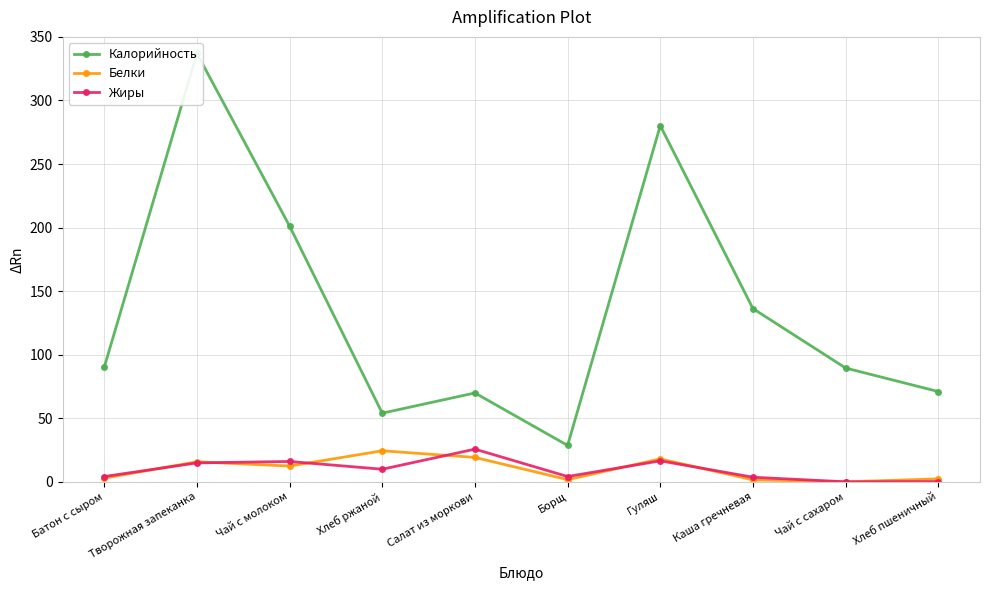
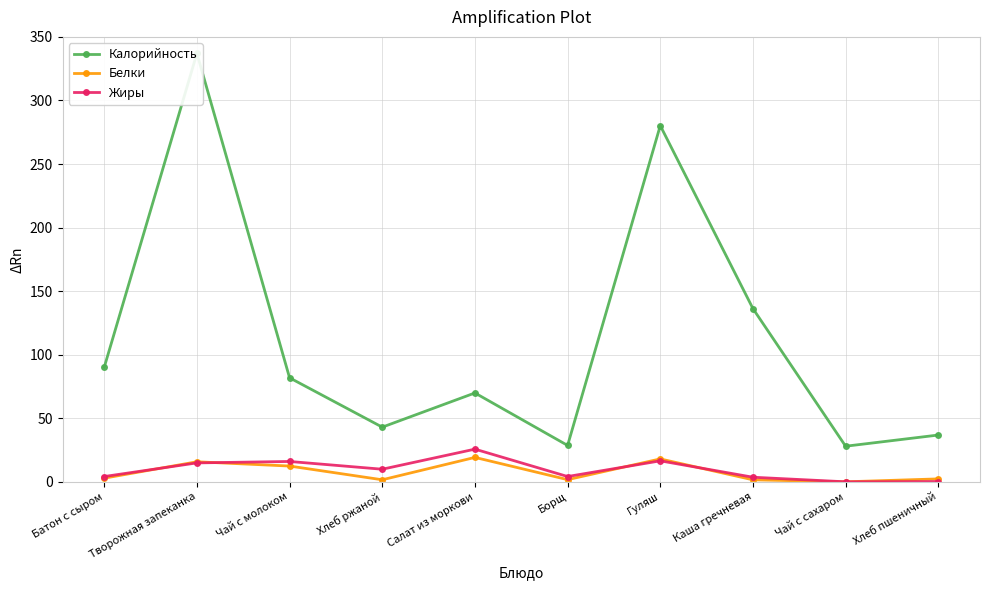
Калорийность, Чай с молоком: 201 -> 82
Калорийность, Хлеб ржаной: 54 -> 43
Белки, Хлеб ржаной: 24 -> 2
Калорийность, Чай с сахаром: 90 -> 28
Калорийность, Хлеб пшеничный: 71 -> 37
